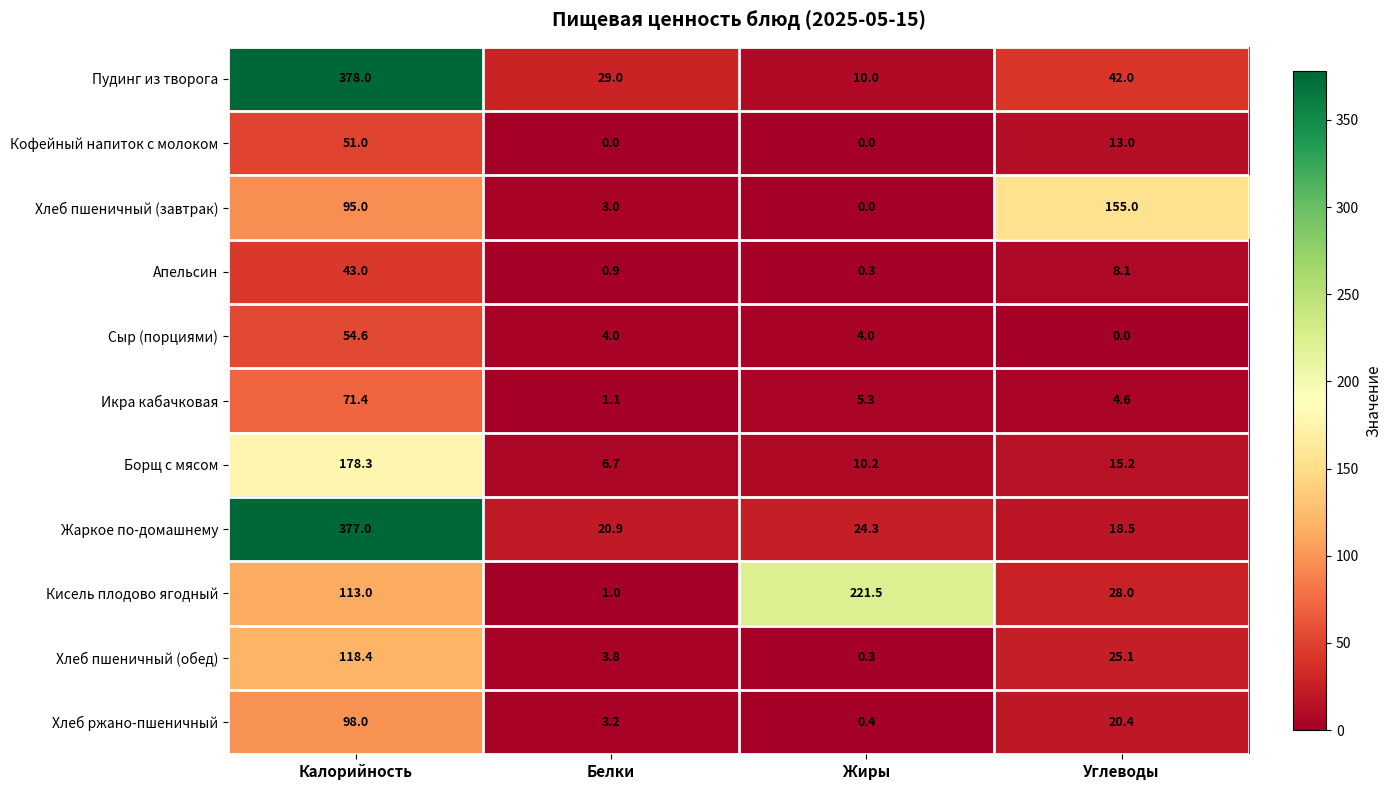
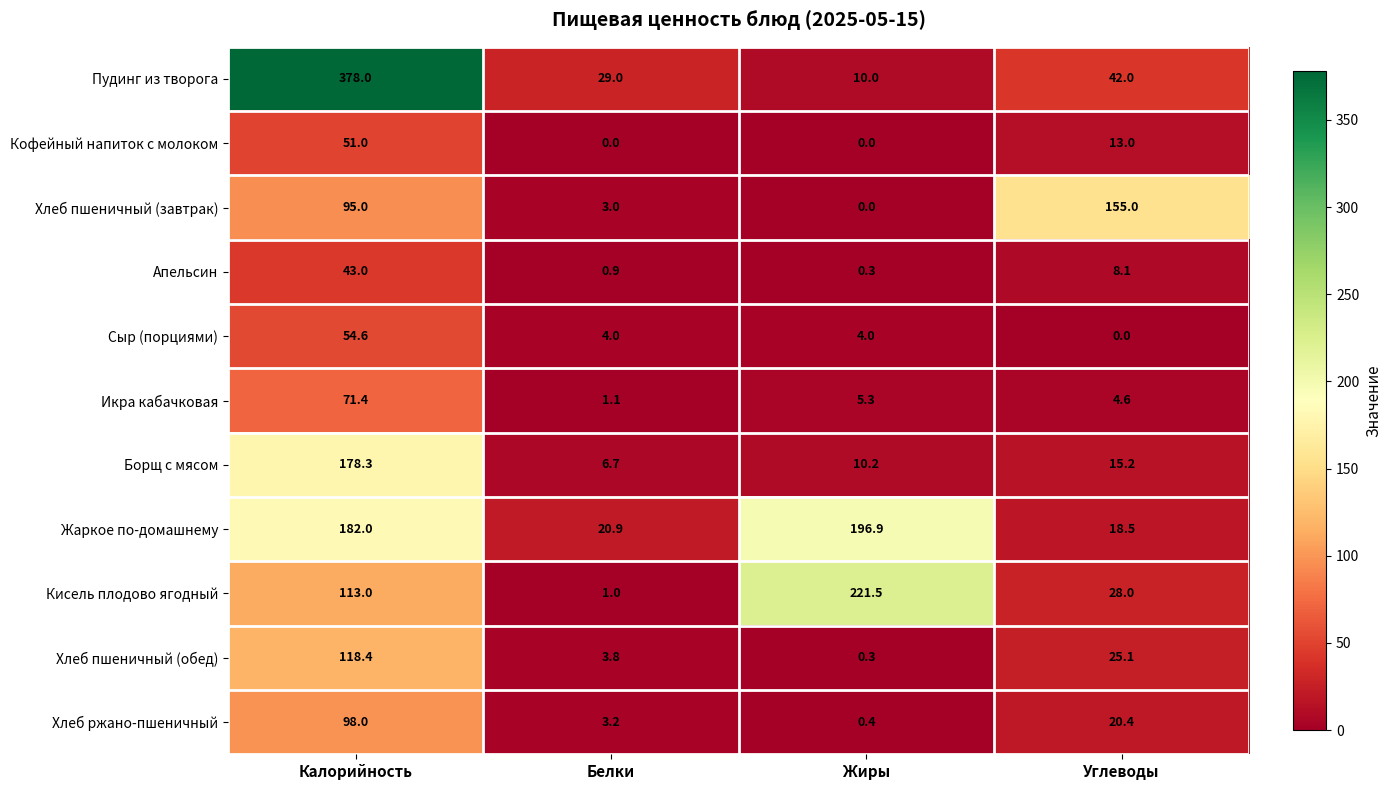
Жаркое по-домашнему, Калорийность: 377.0 -> 182.0
Жаркое по-домашнему, Жиры: 24.3 -> 196.9
